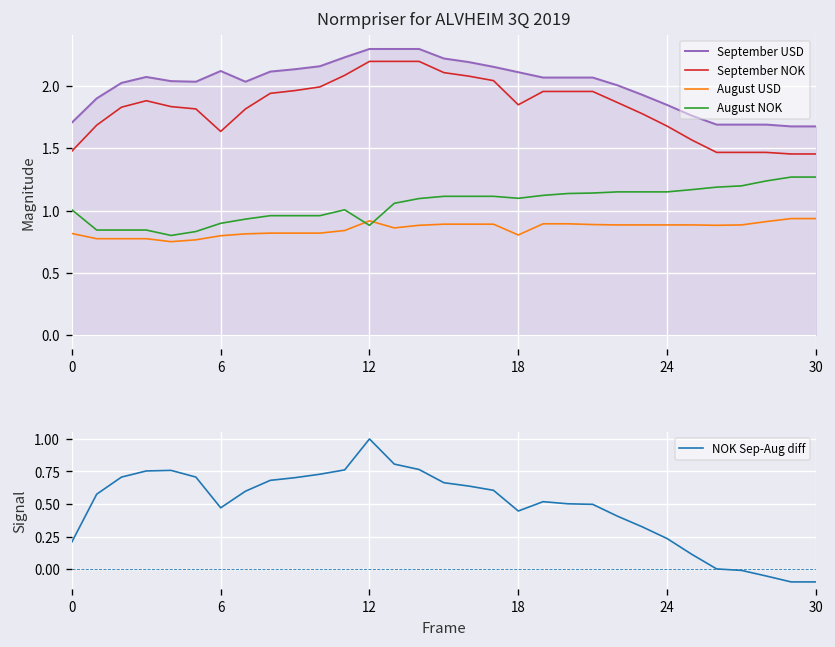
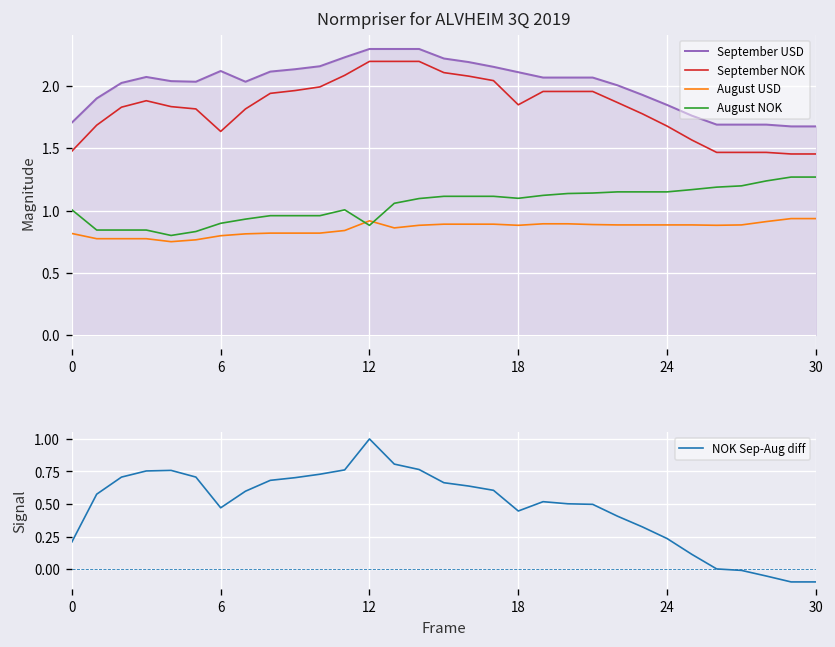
Normpriser for ALVHEIM 3Q 2019, August USD, 18: 0.80 -> 0.88
